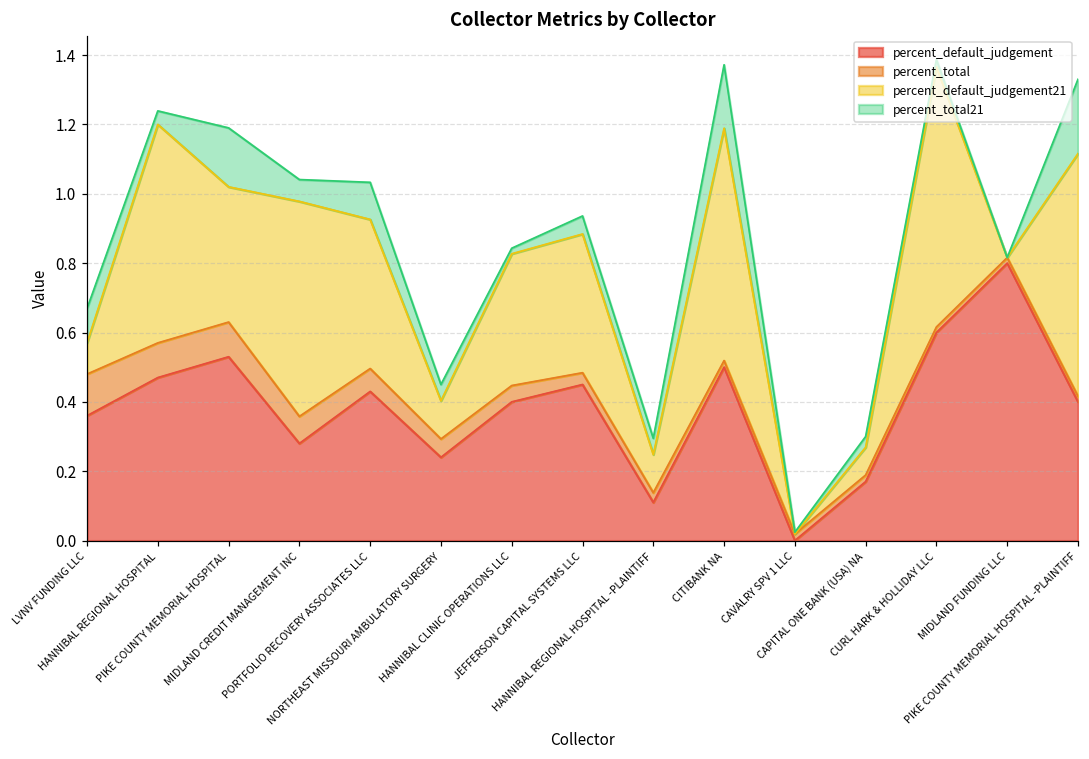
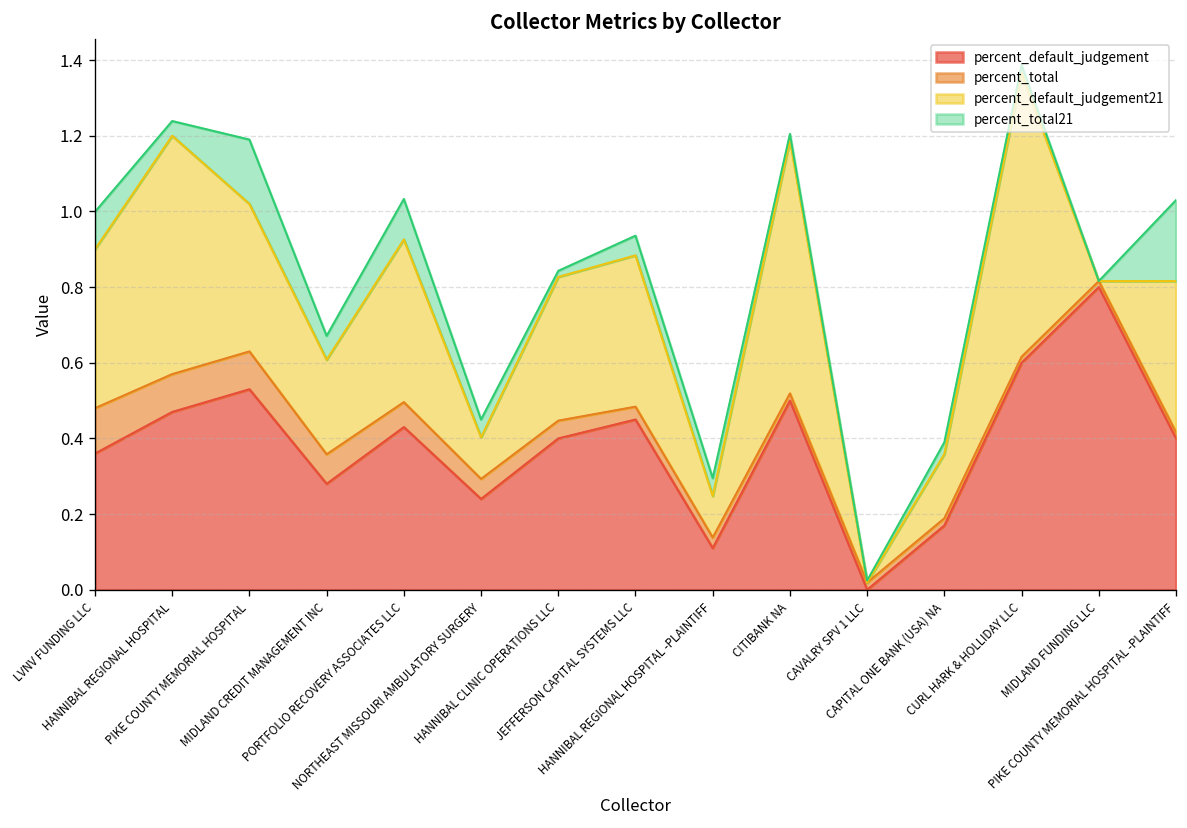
percent_default_judgement21, LVNV FUNDING LLC: 0.09 -> 0.42
percent_default_judgement21, MIDLAND CREDIT MANAGEMENT INC: 0.62 -> 0.25
percent_total21, CITIBANK NA: 0.18 -> 0.02
percent_default_judgement21, CAPITAL ONE BANK (USA) NA: 0.08 -> 0.17
percent_default_judgement21, PIKE COUNTY MEMORIAL HOSPITAL -PLAINTIFF: 0.7 -> 0.4
